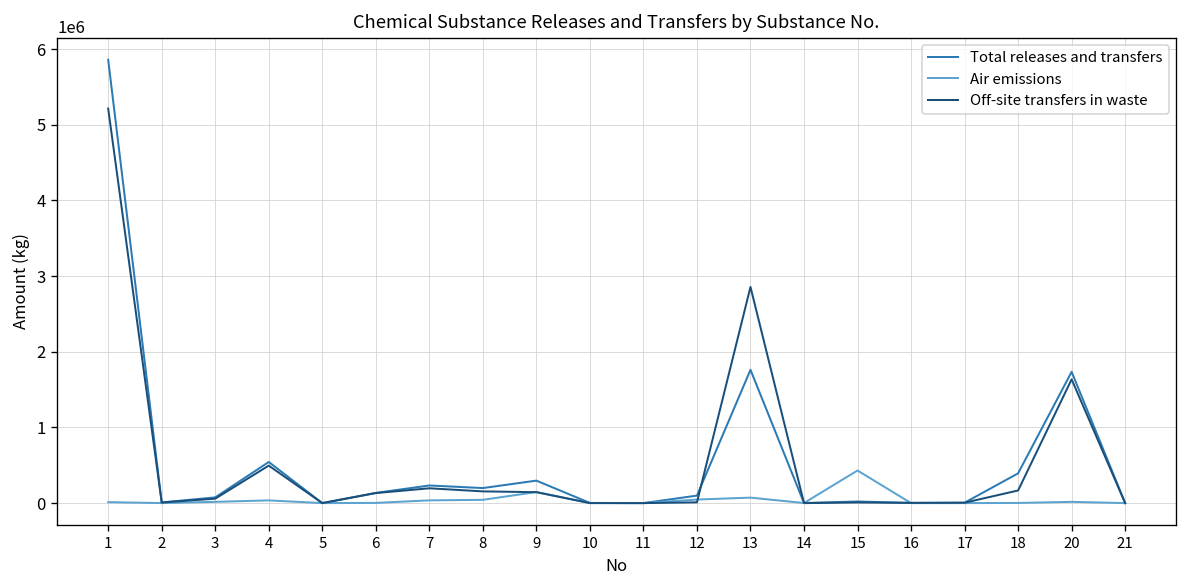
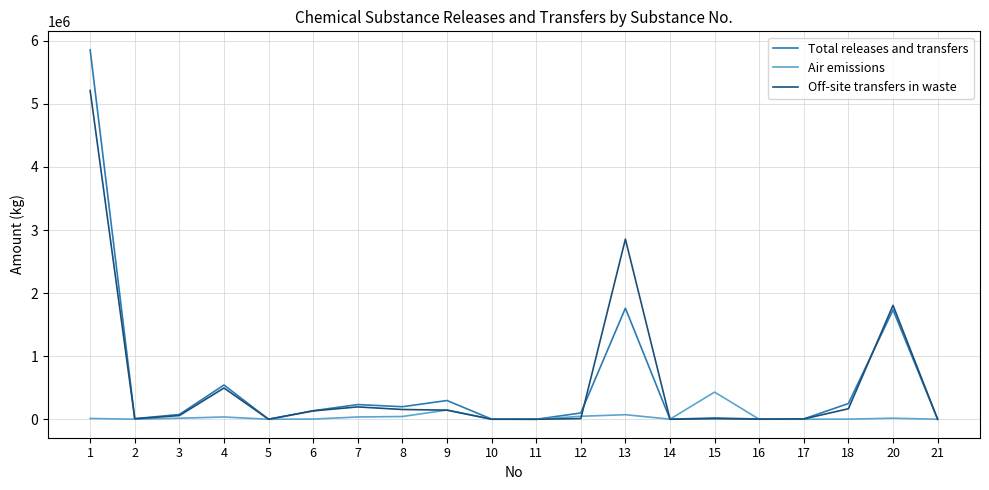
Total releases and transfers, 18: 400000 -> 200000
Off-site transfers in waste, 20: 1600000 -> 1800000
